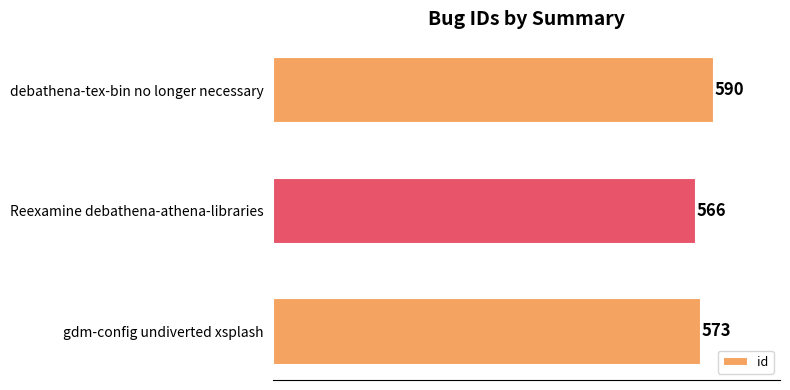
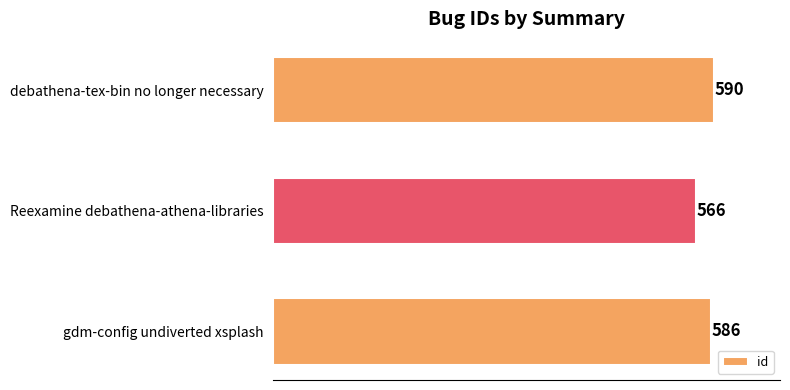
gdm-config undiverted xsplash: 573 -> 586
